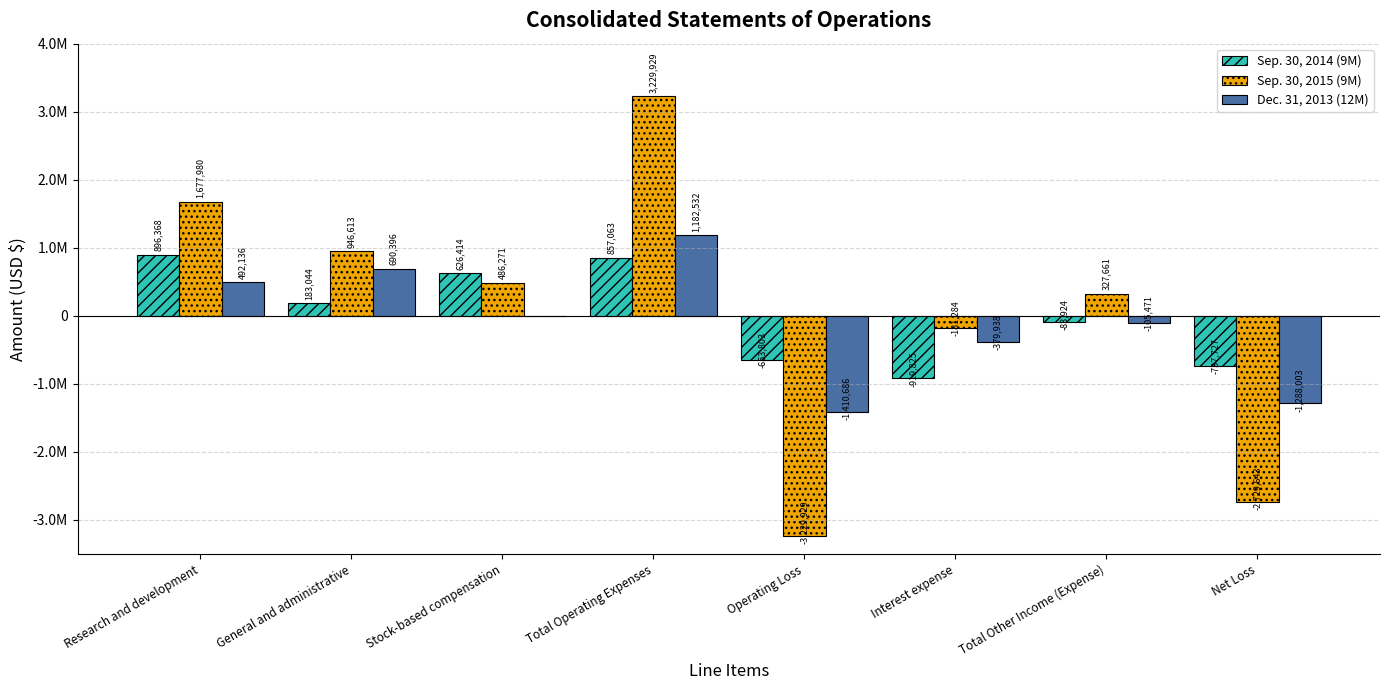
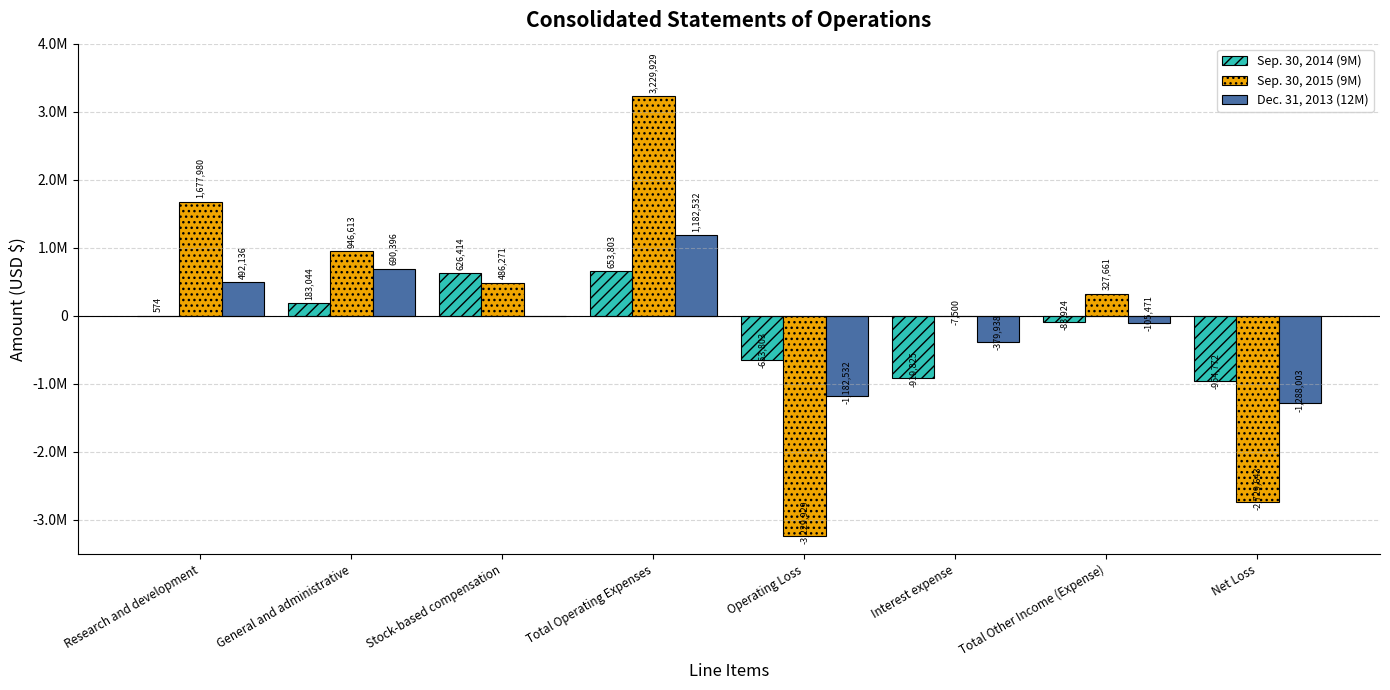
Sep. 30, 2014 (9M), Research and development: 896,368 -> 574
Sep. 30, 2014 (9M), Total Operating Expenses: 857,063 -> 653,803
Dec. 31, 2013 (12M), Operating Loss: -1,410,686 -> -1,182,532
Sep. 30, 2015 (9M), Interest expense: -181,284 -> -7,500
Sep. 30, 2014 (9M), Net Loss: -737,727 -> -954,772
